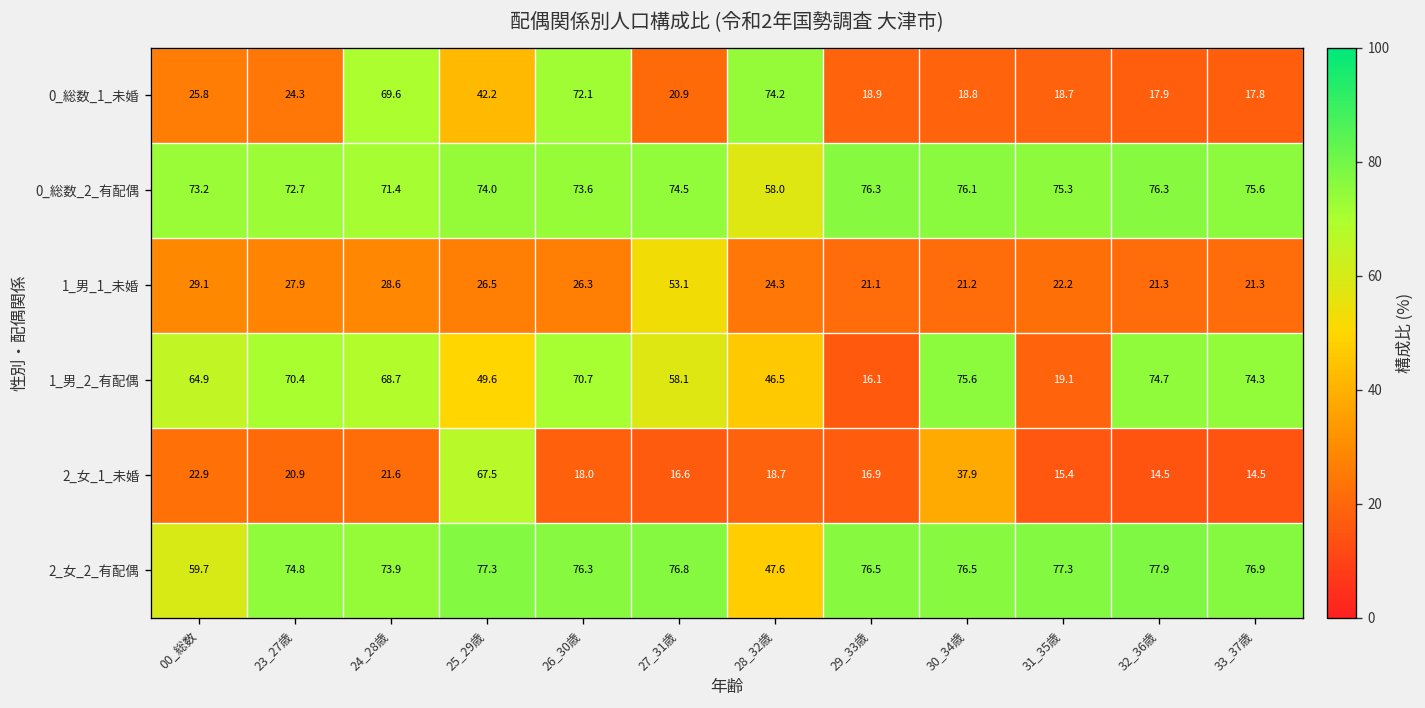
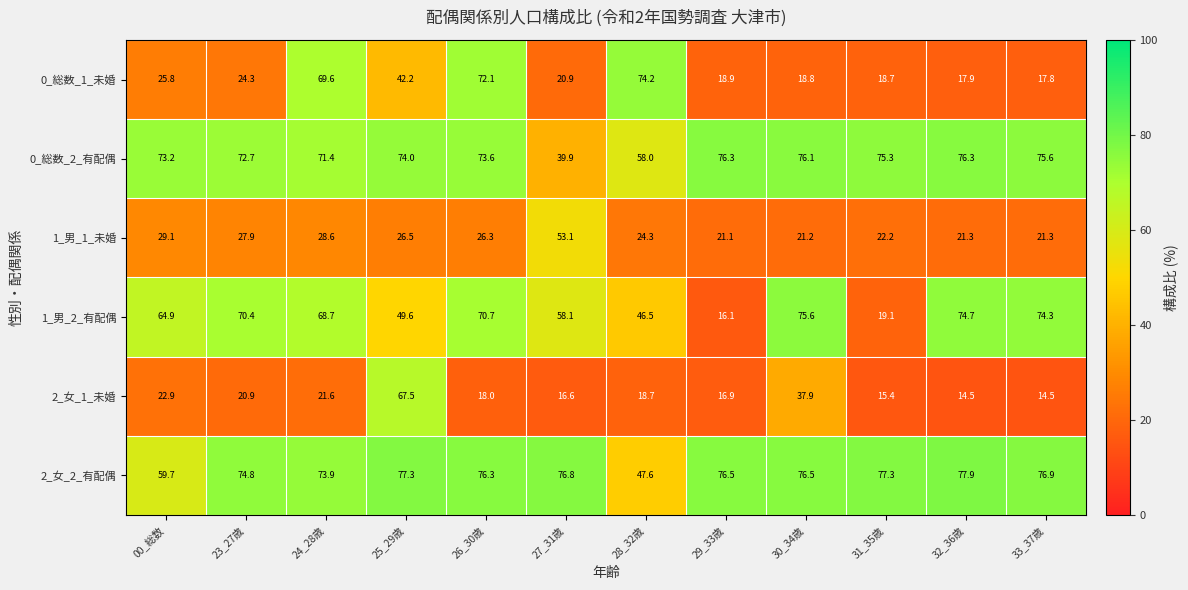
0_総数_2_有配偶, 27_31歳: 74.5 -> 39.9
